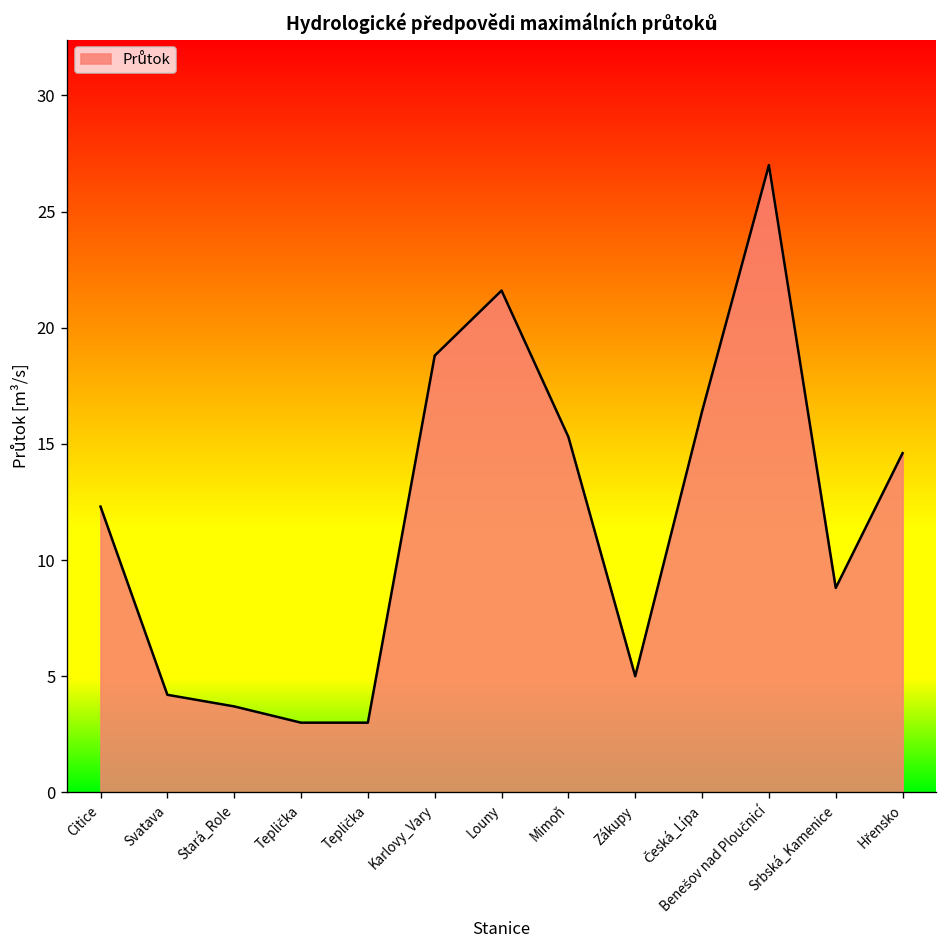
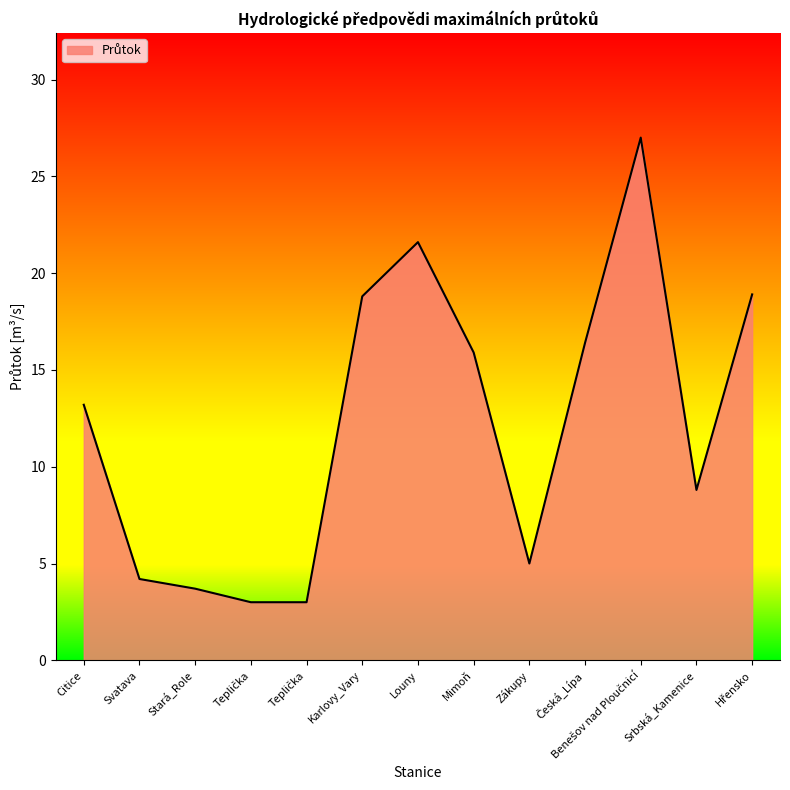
Citice: 12.3 -> 13.2
Mimoň: 15.3 -> 15.9
Hřensko: 14.6 -> 18.9
